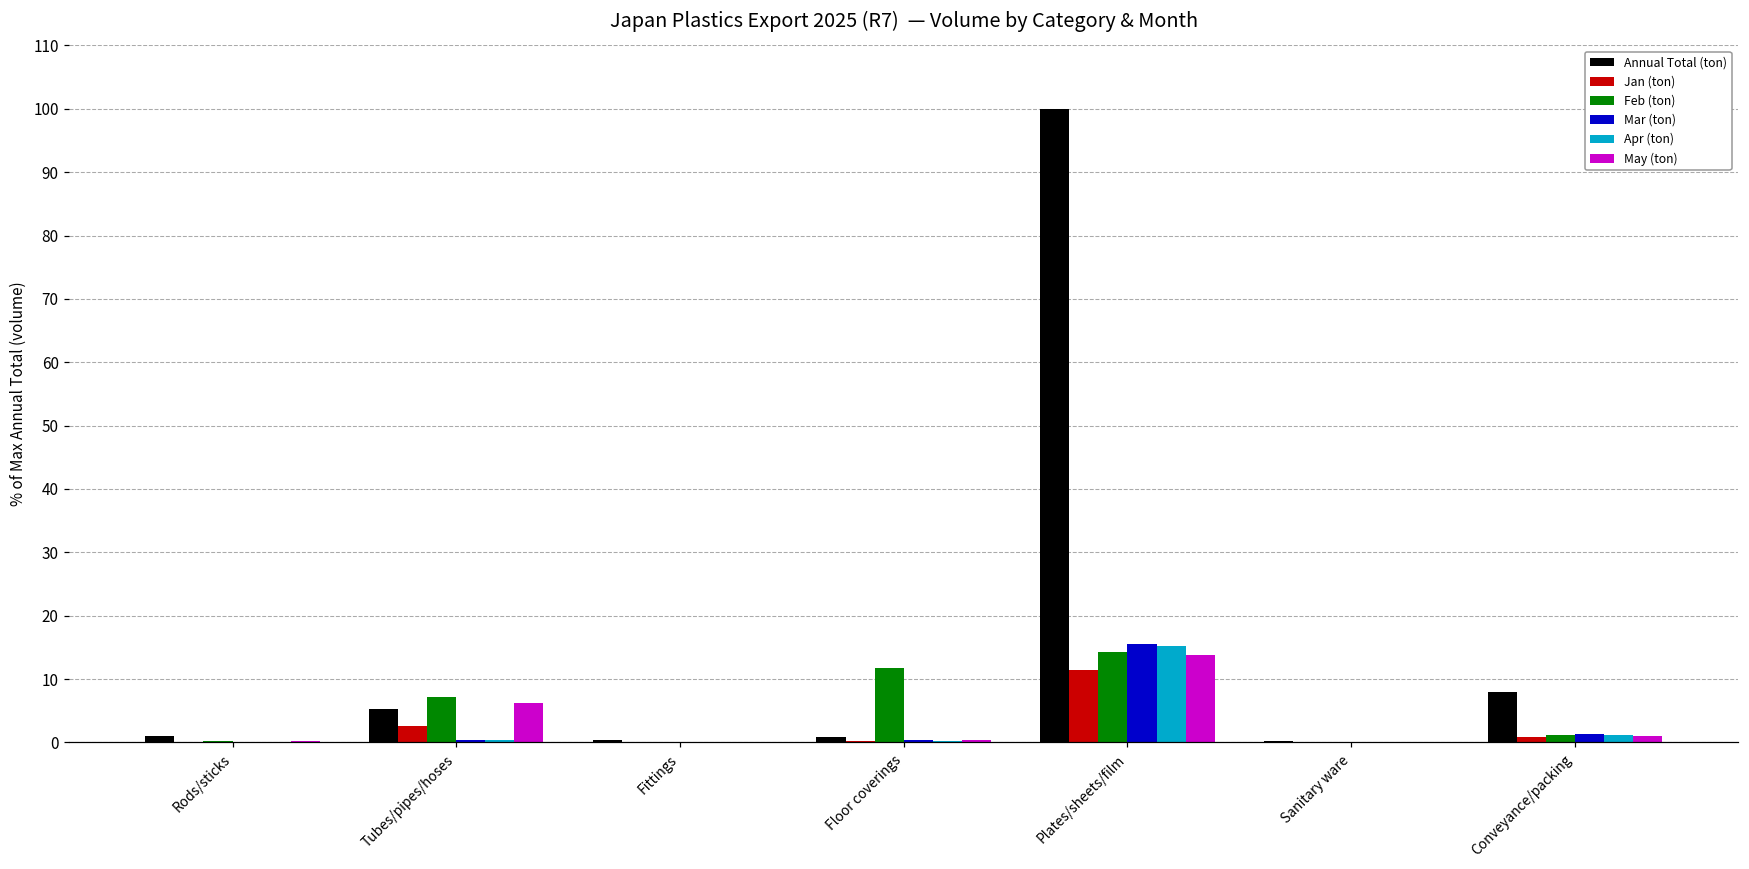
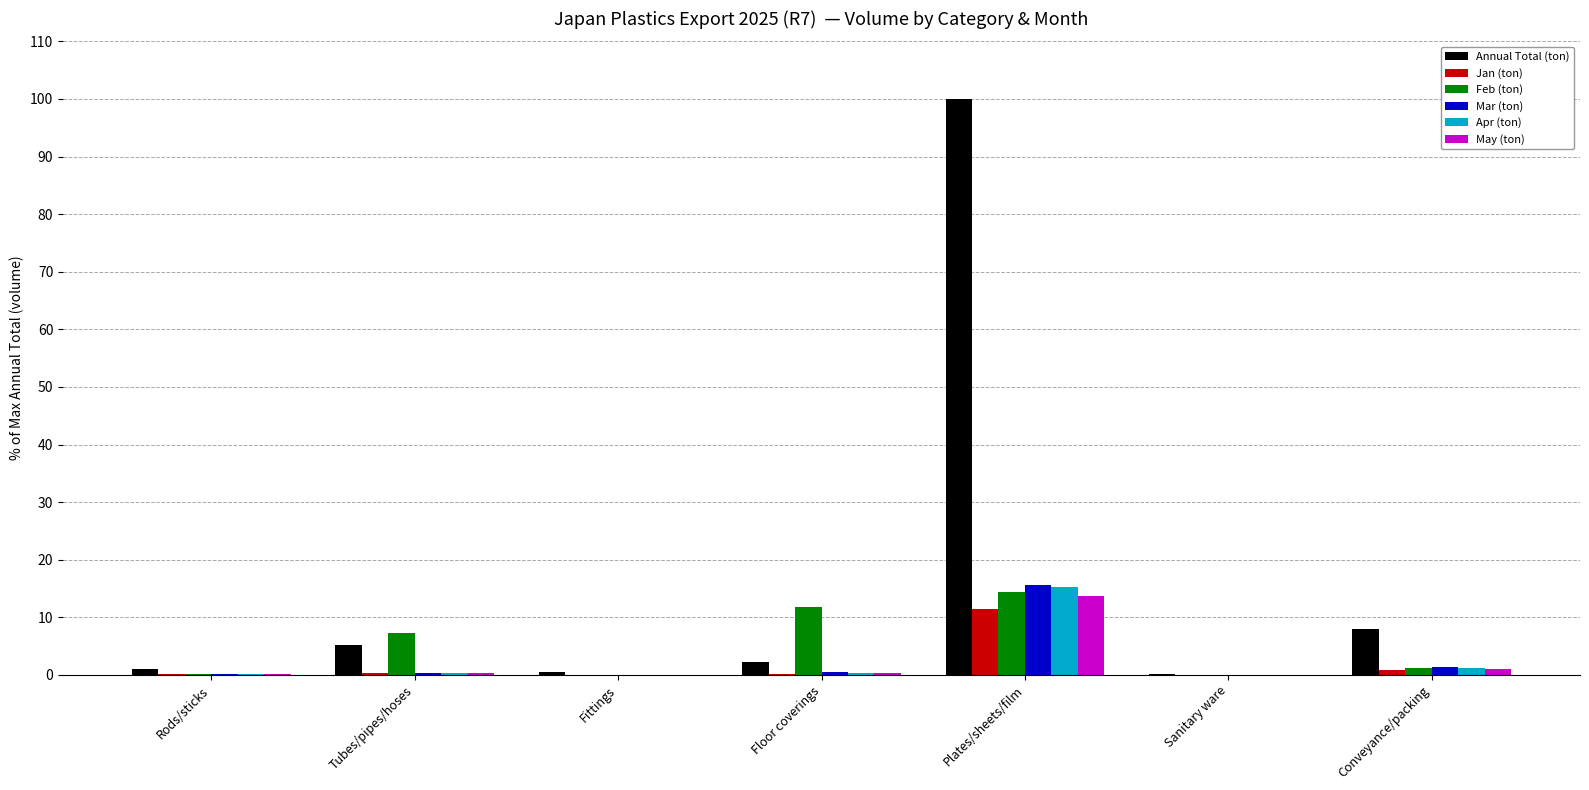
Jan (ton), Tubes/pipes/hoses: 3 -> 0
May (ton), Tubes/pipes/hoses: 6 -> 0
Annual Total (ton), Floor coverings: 1 -> 2
